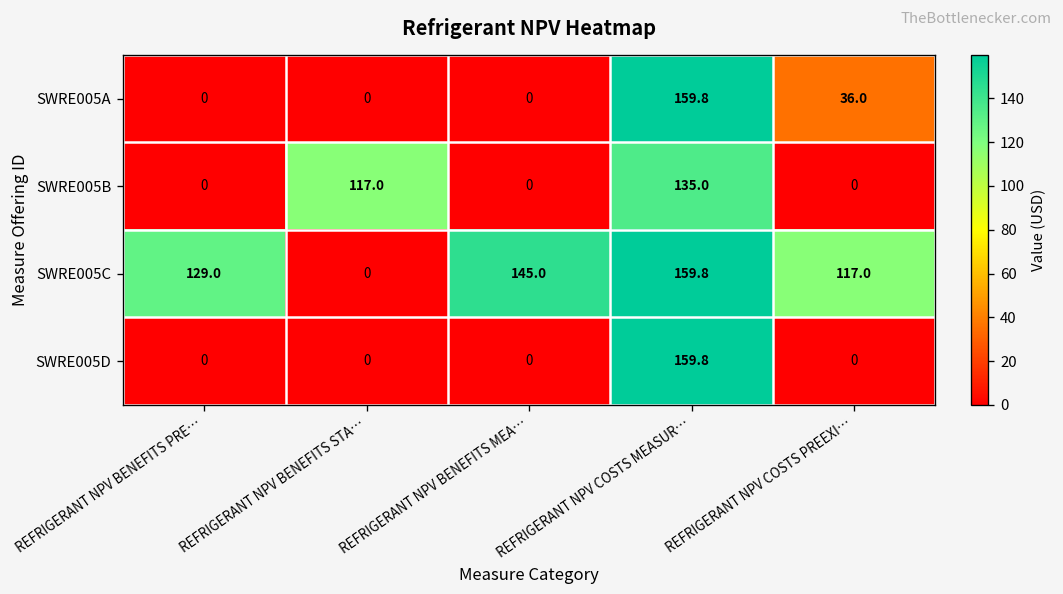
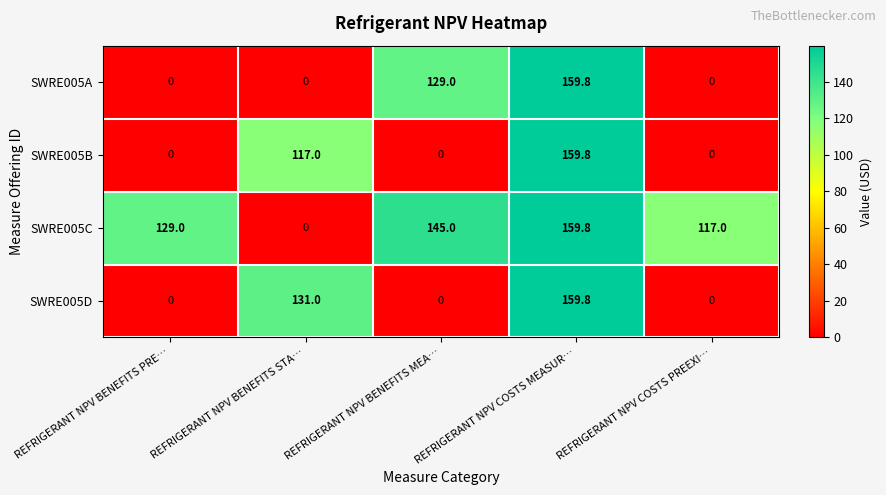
SWRE005A, REFRIGERANT NPV BENEFITS MEA…: 0 -> 129.0
SWRE005A, REFRIGERANT NPV COSTS PREEXI…: 36.0 -> 0
SWRE005B, REFRIGERANT NPV COSTS MEASUR…: 135.0 -> 159.8
SWRE005D, REFRIGERANT NPV BENEFITS STA…: 0 -> 131.0
